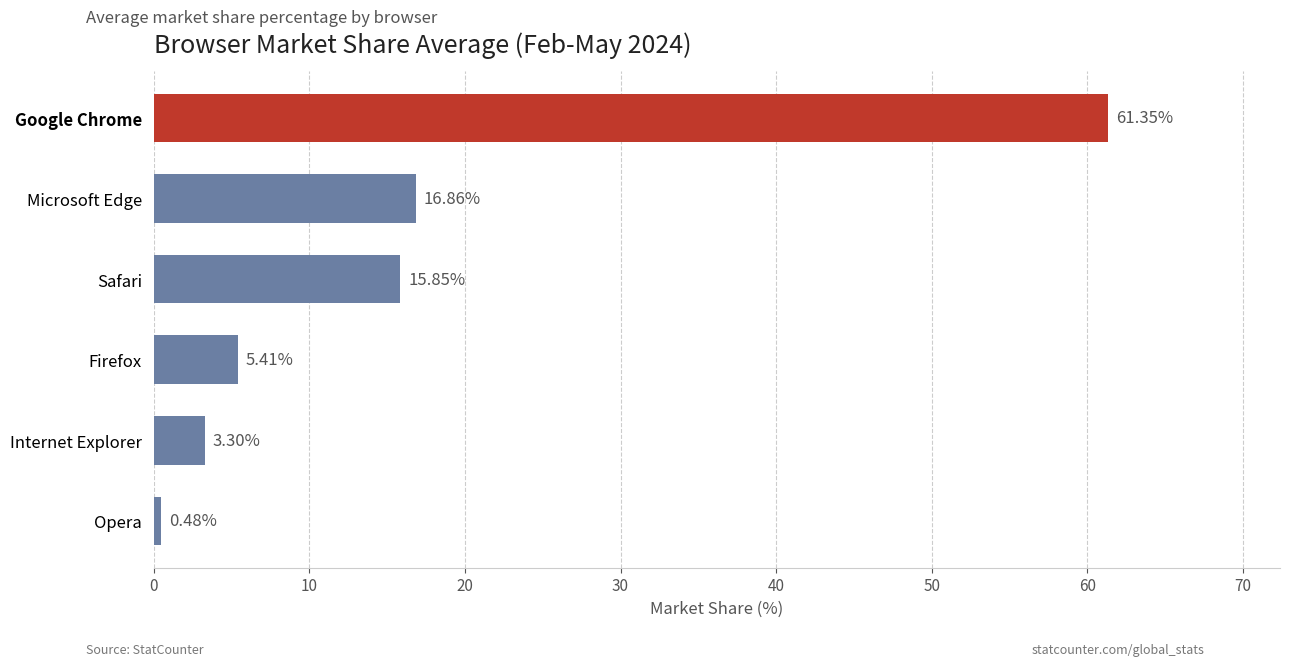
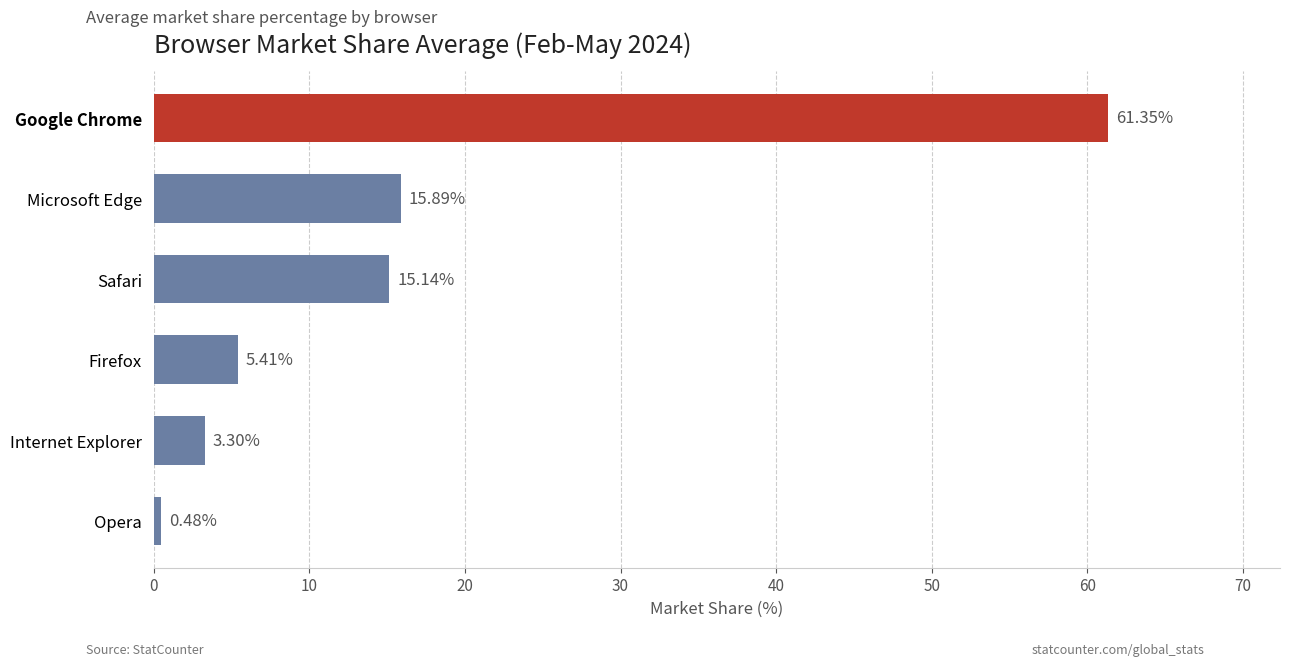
Microsoft Edge: 16.86% -> 15.89%
Safari: 15.85% -> 15.14%
